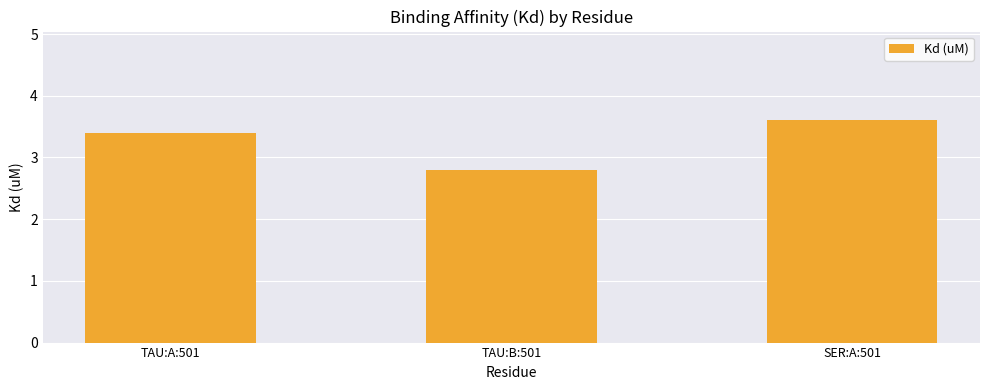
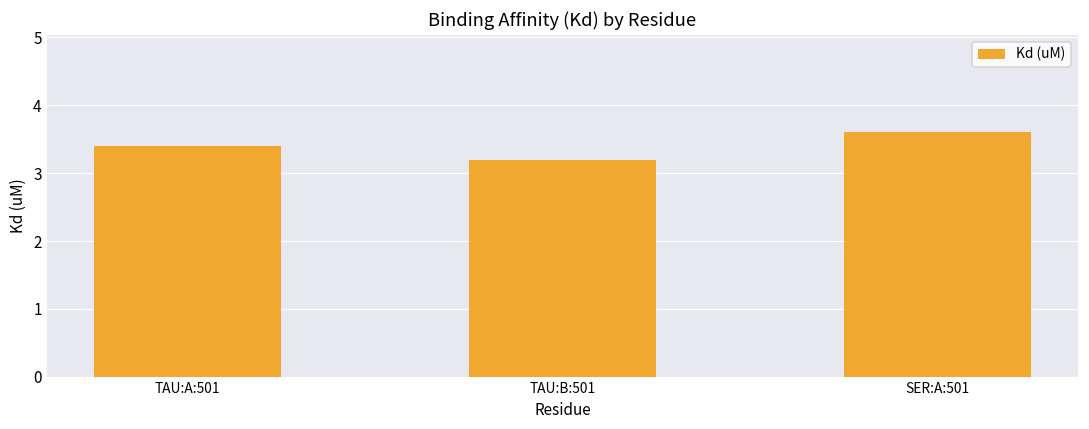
TAU:B:501: 2.8 -> 3.2
